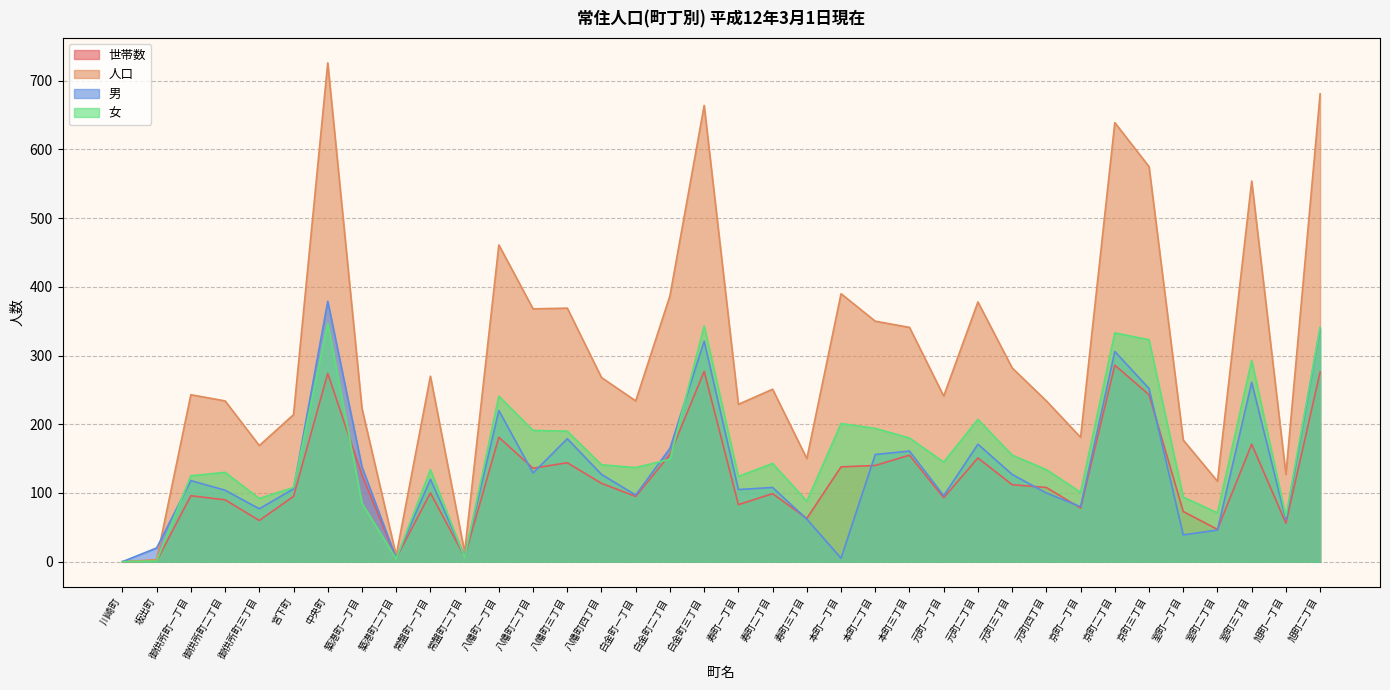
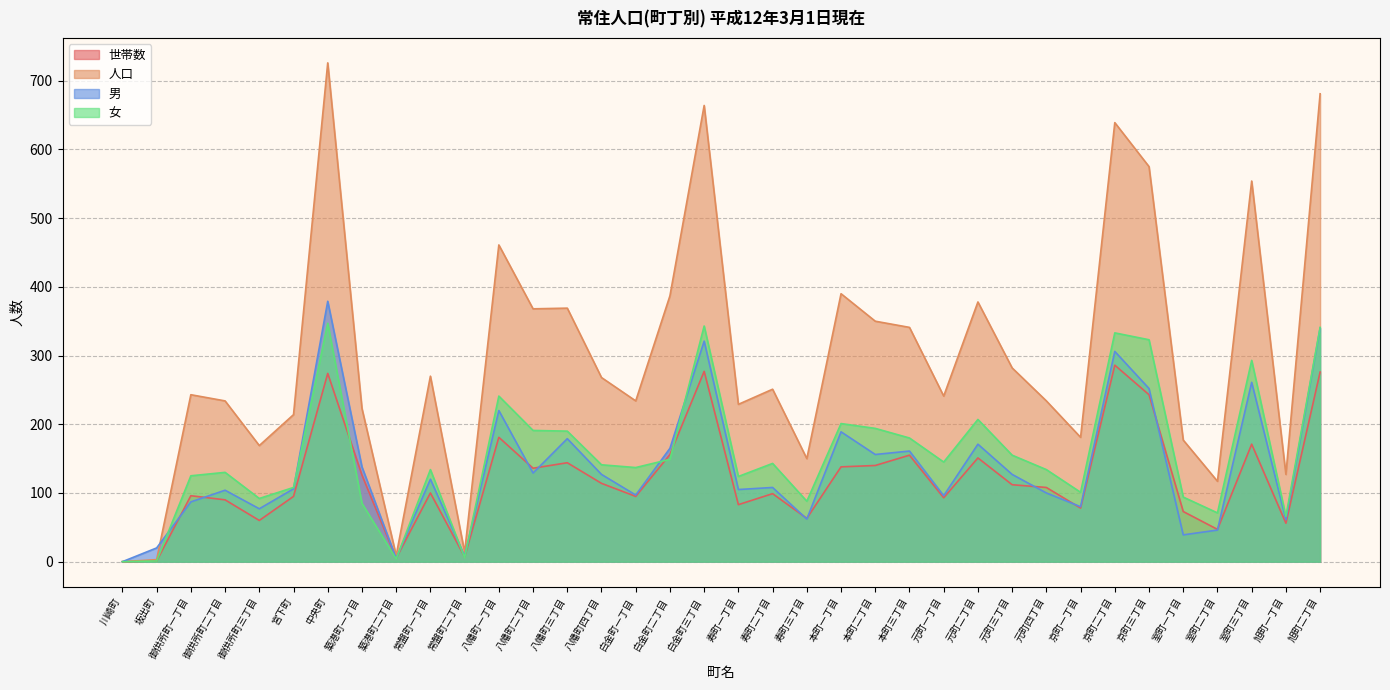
男, 御供所町一丁目: 120 -> 90
男, 本町一丁目: 10 -> 190
